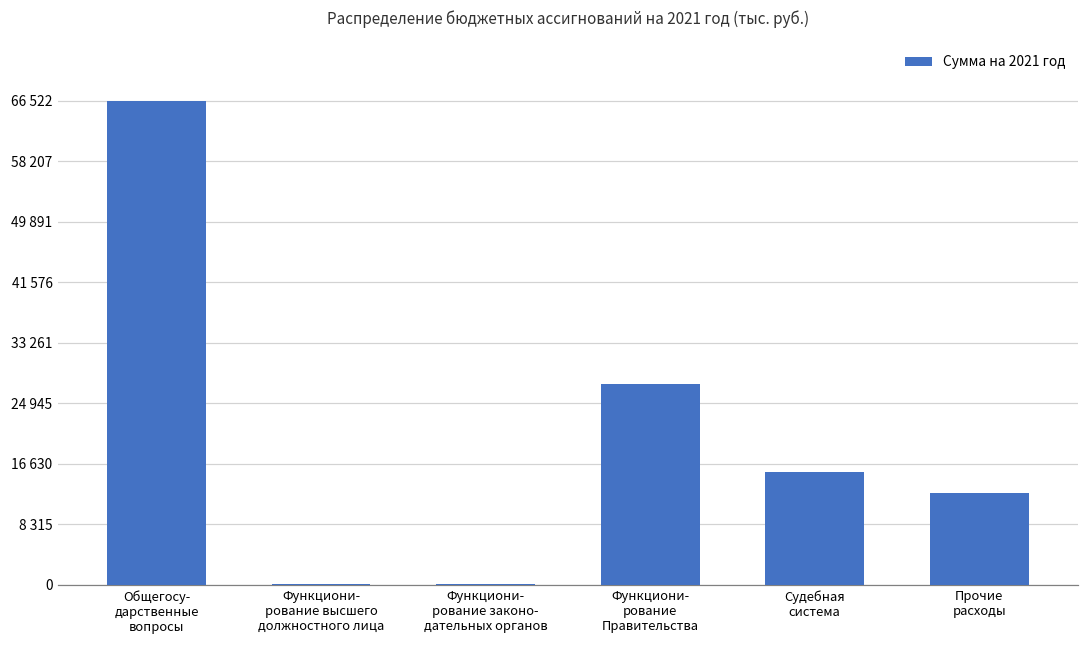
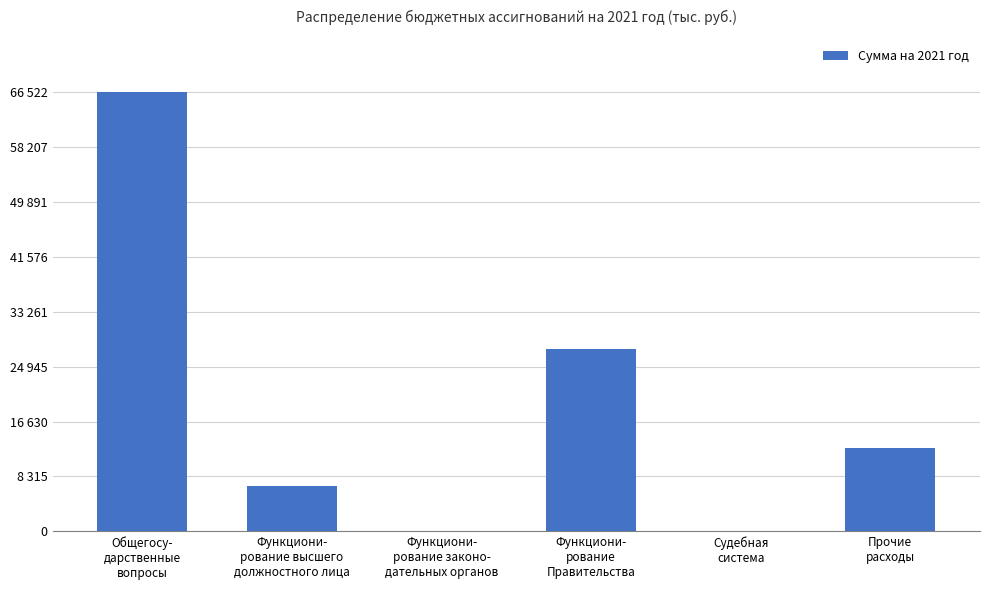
Функциони- рование высшего должностного лица: 0 -> 7000
Судебная система: 15000 -> 0
